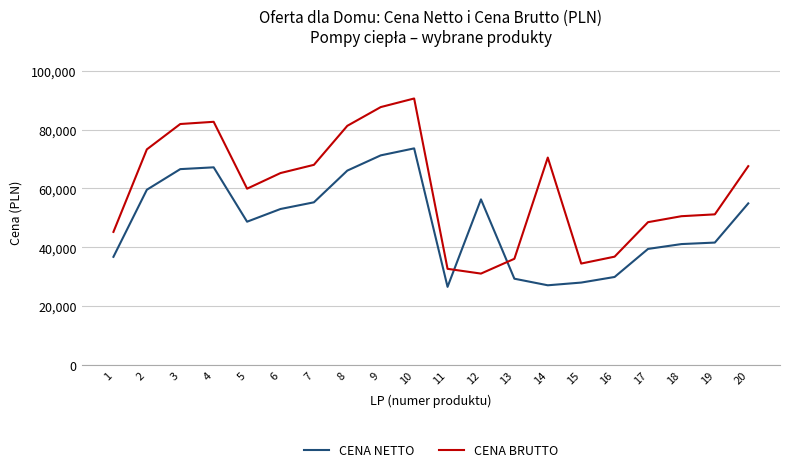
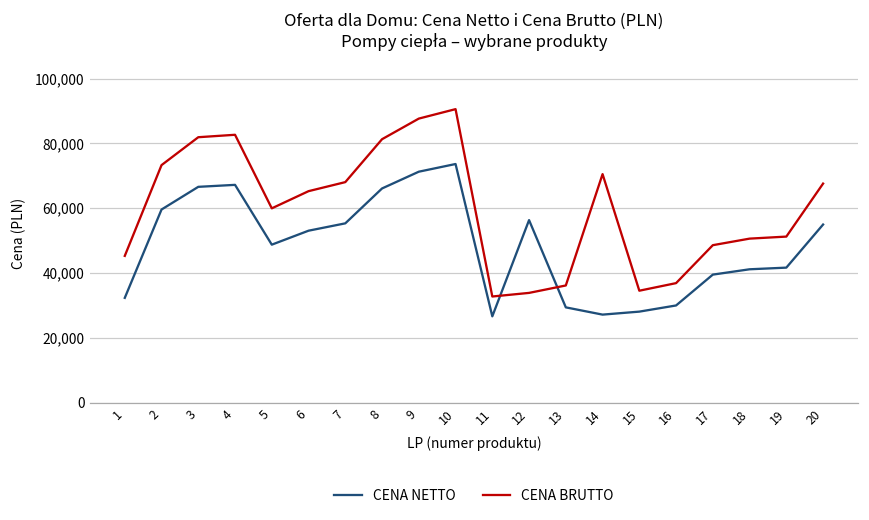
CENA NETTO, 1: 37,000 -> 32,000
CENA BRUTTO, 12: 31,000 -> 34,000
